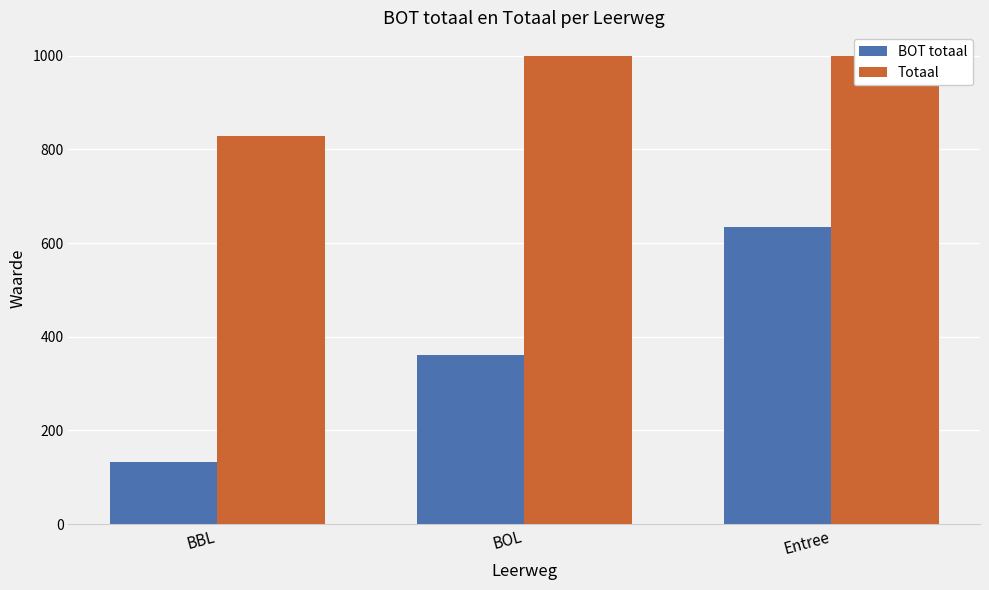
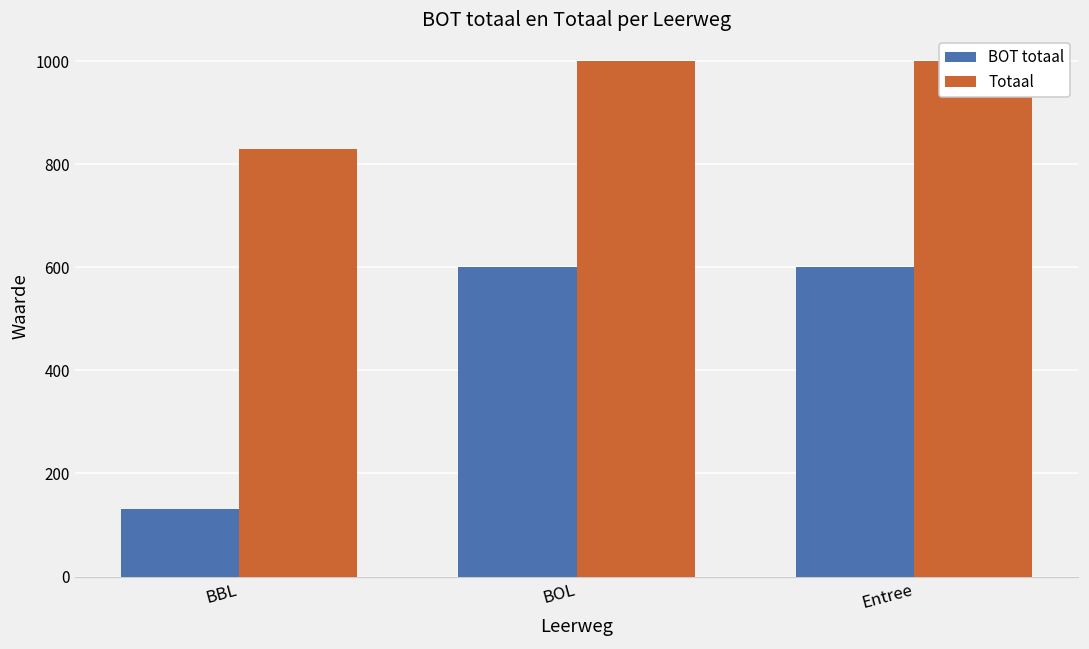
BOT totaal, BOL: 360 -> 600
BOT totaal, Entree: 640 -> 600
